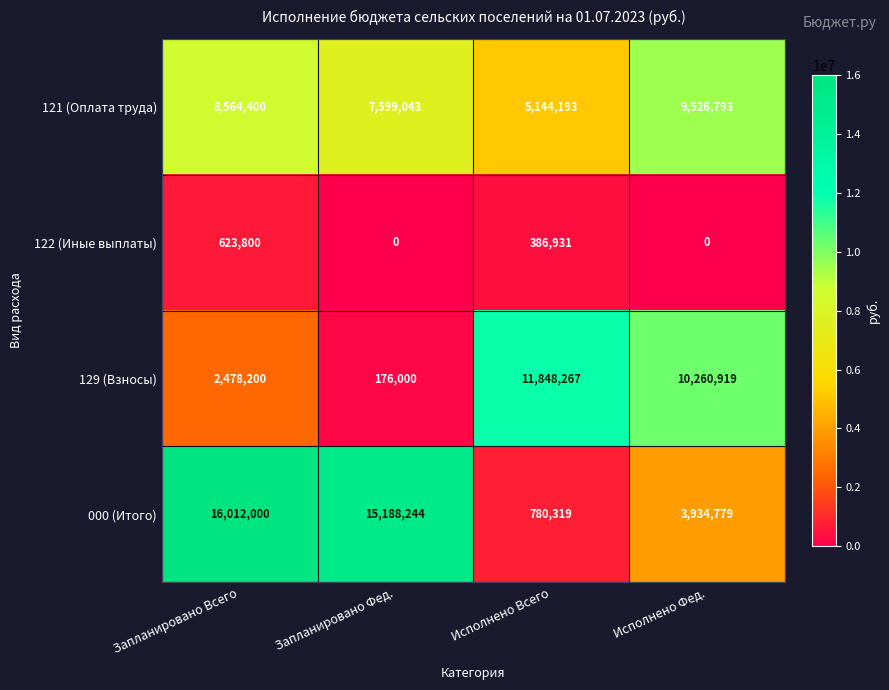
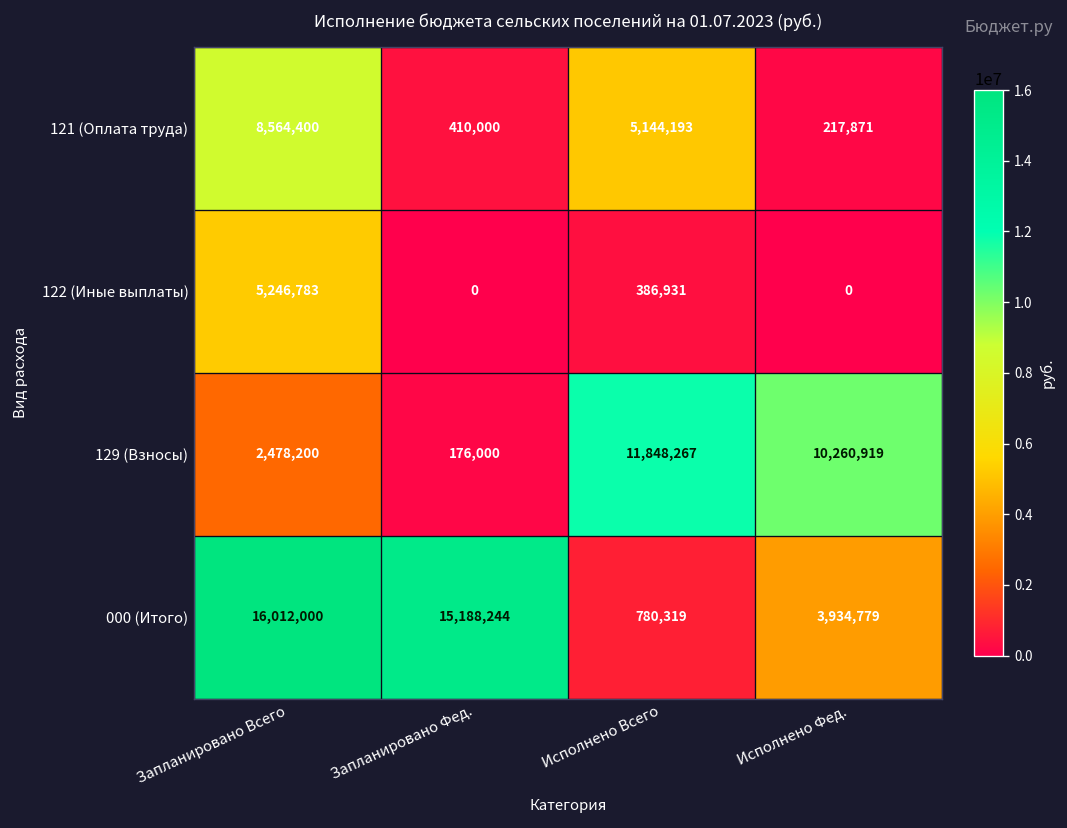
121 (Оплата труда), Запланировано Фед.: 7,599,043 -> 410,000
121 (Оплата труда), Исполнено Фед.: 9,526,793 -> 217,871
122 (Иные выплаты), Запланировано Всего: 623,800 -> 5,246,783
